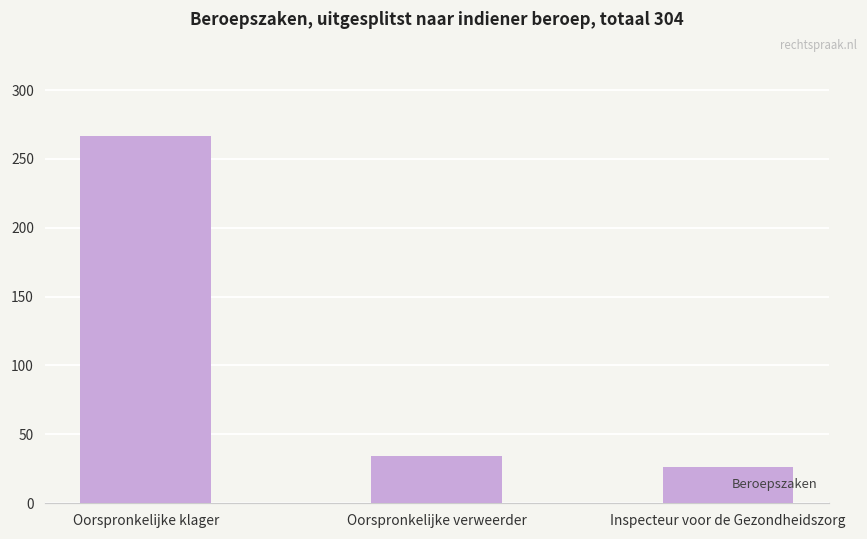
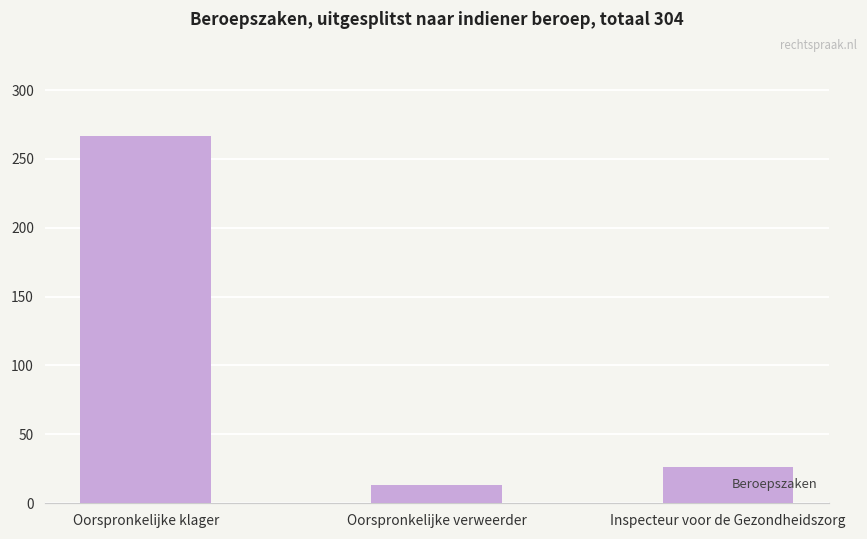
Oorspronkelijke verweerder: 34 -> 13
